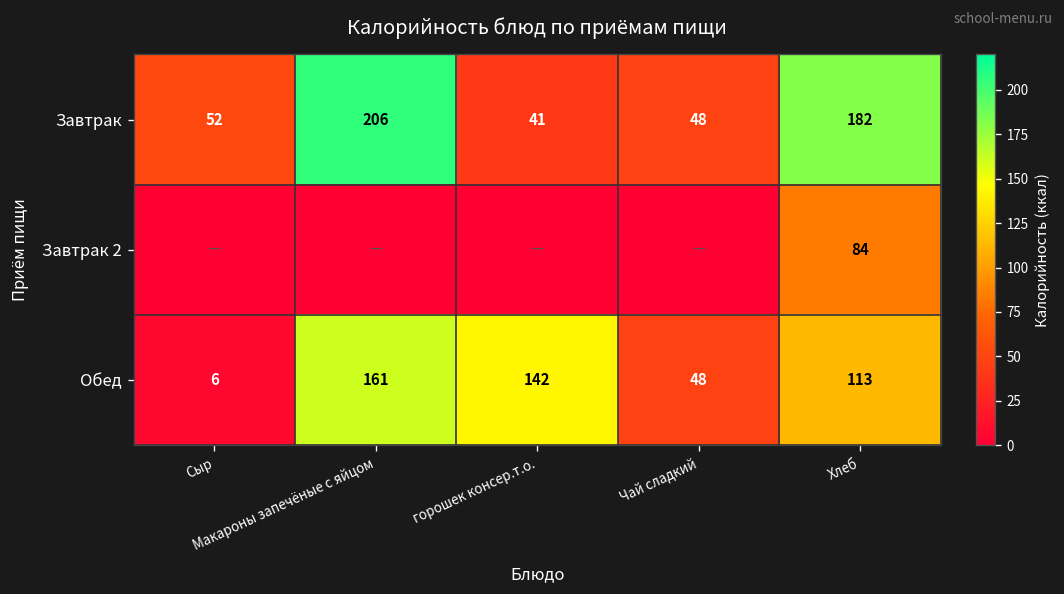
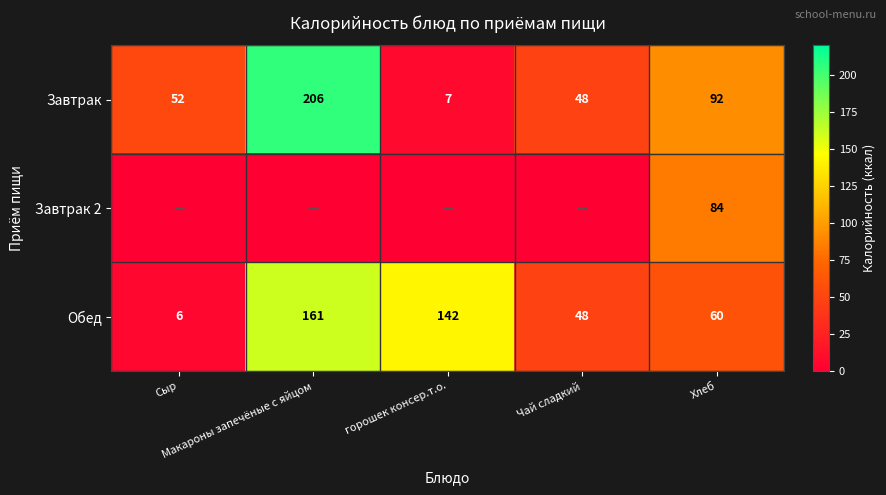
Завтрак, горошек консер.т.о.: 41 -> 7
Завтрак, Хлеб: 182 -> 92
Обед, Хлеб: 113 -> 60
